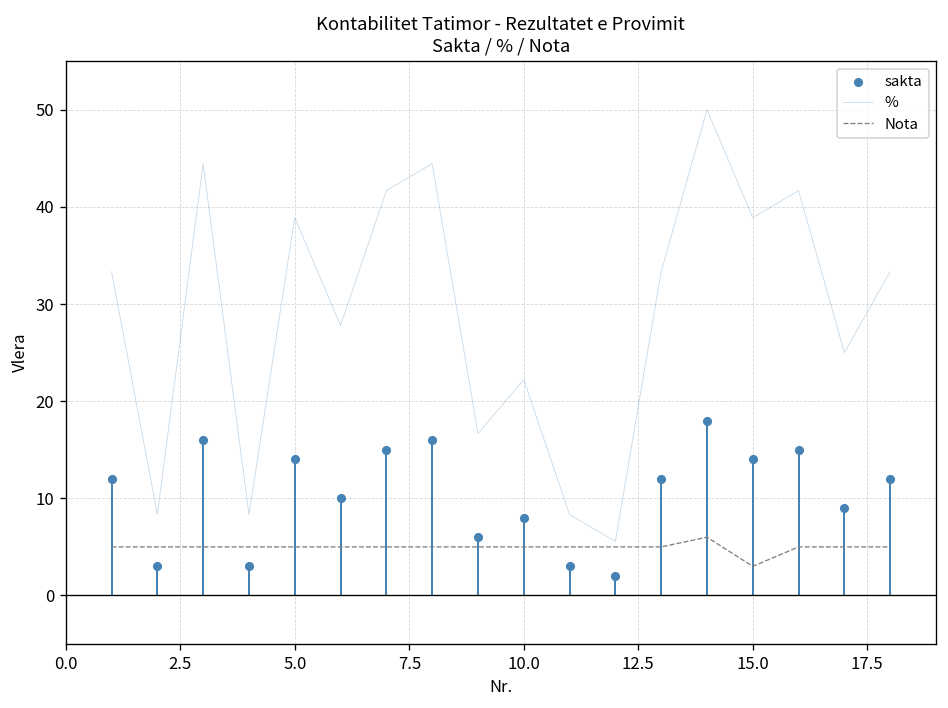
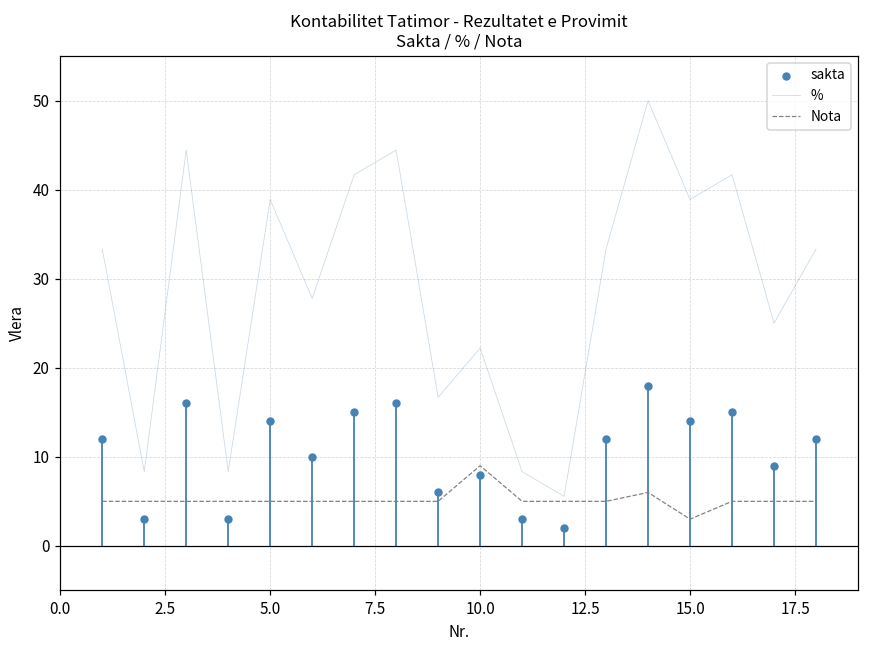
Nota, 10.0: 5 -> 9
